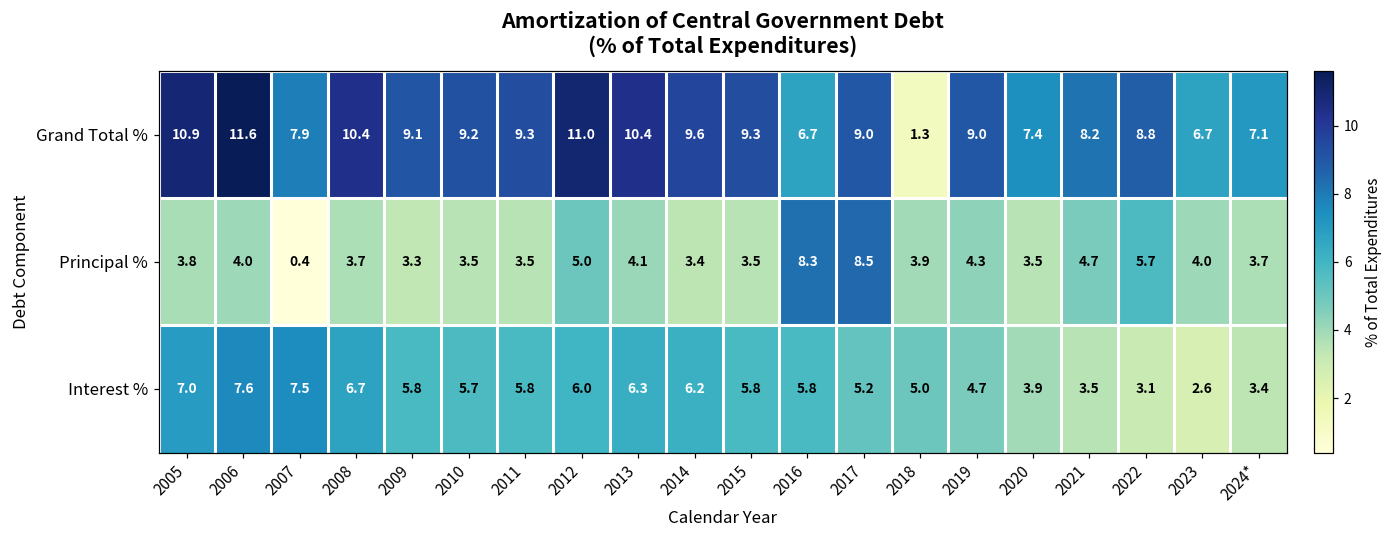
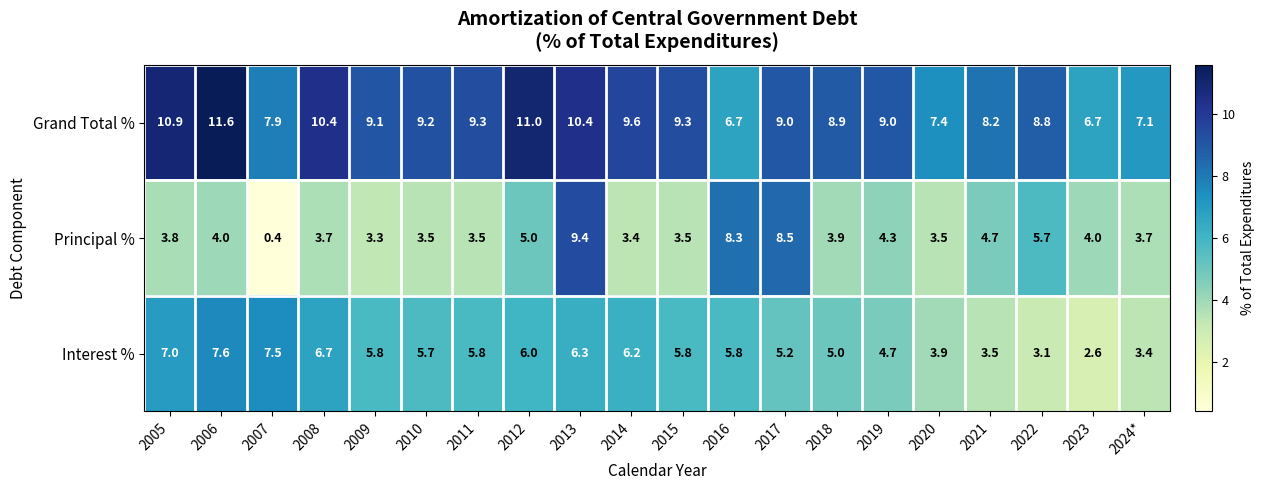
Grand Total %, 2018: 1.3 -> 8.9
Principal %, 2013: 4.1 -> 9.4
